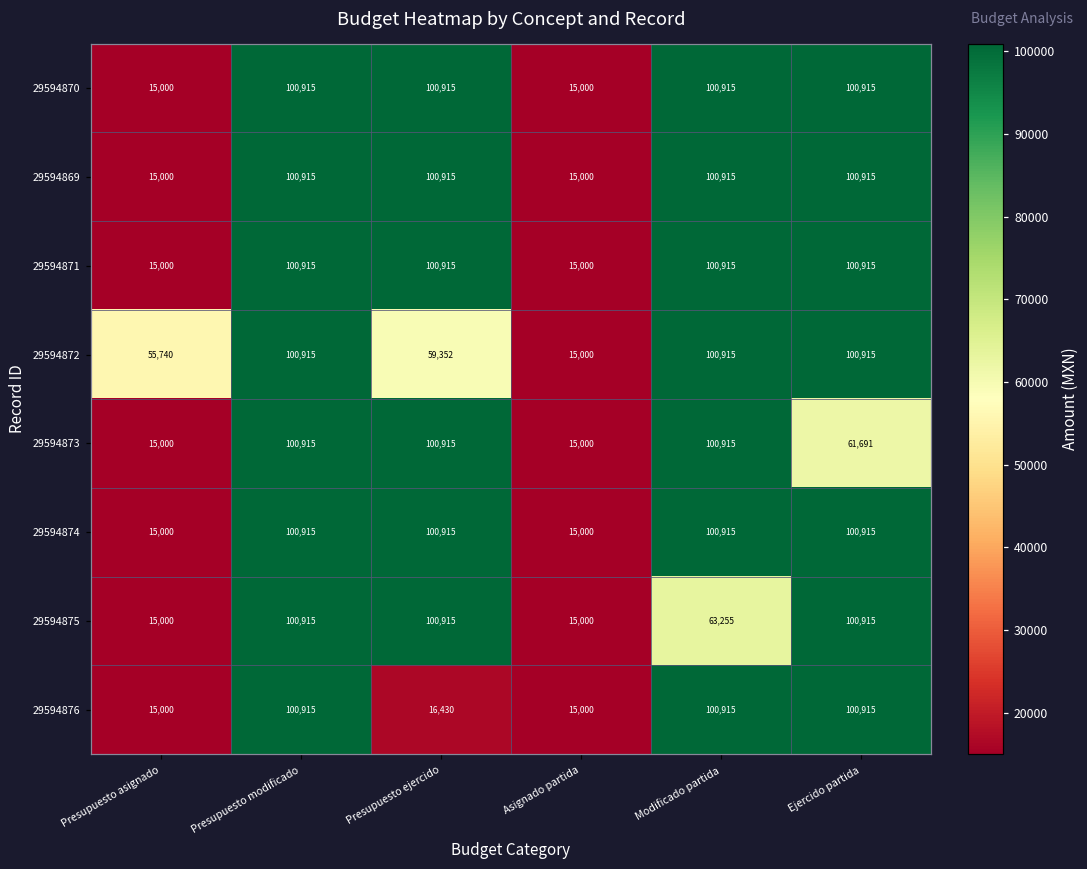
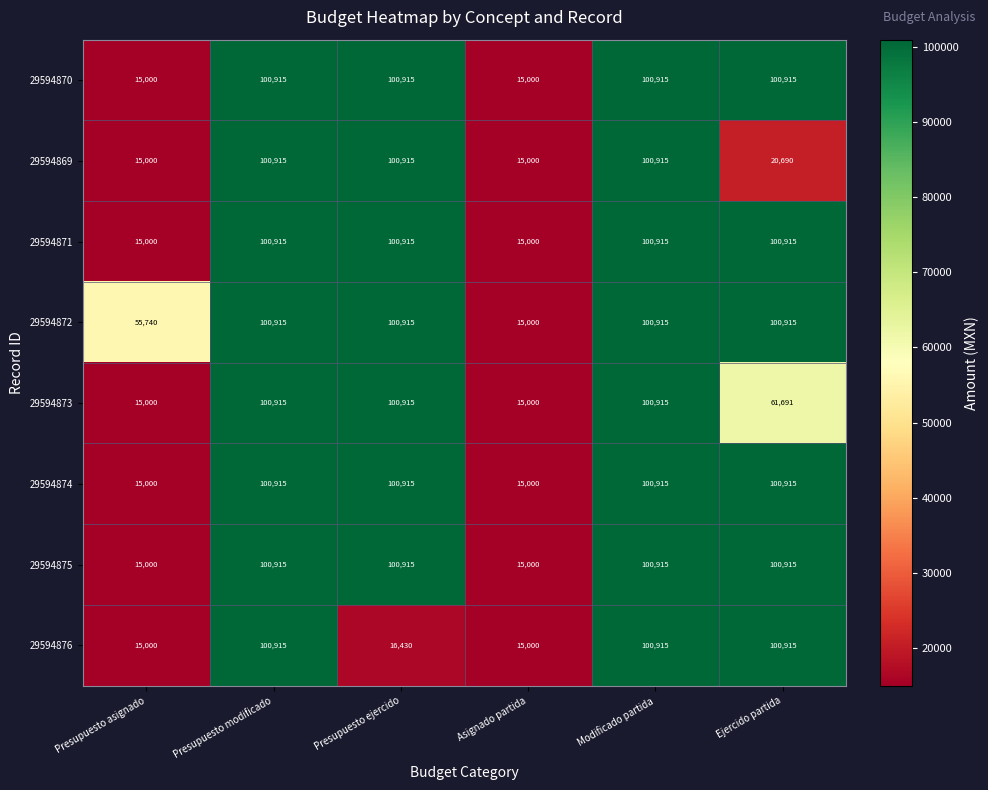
29594869, Ejercido partida: 100,915 -> 20,690
29594872, Presupuesto ejercido: 59,352 -> 100,915
29594875, Modificado partida: 63,255 -> 100,915
